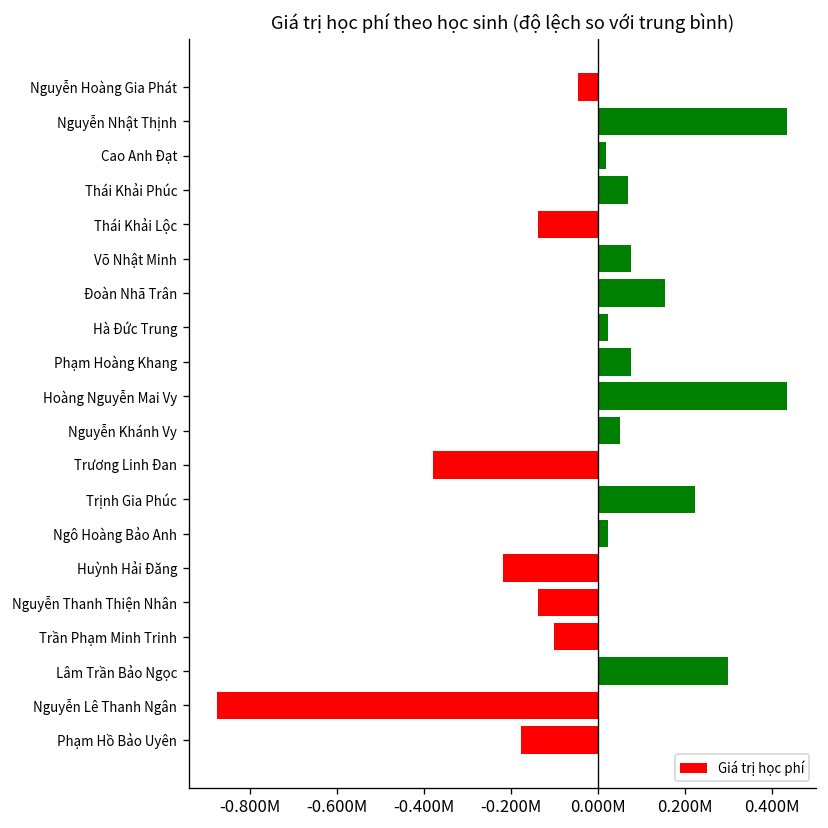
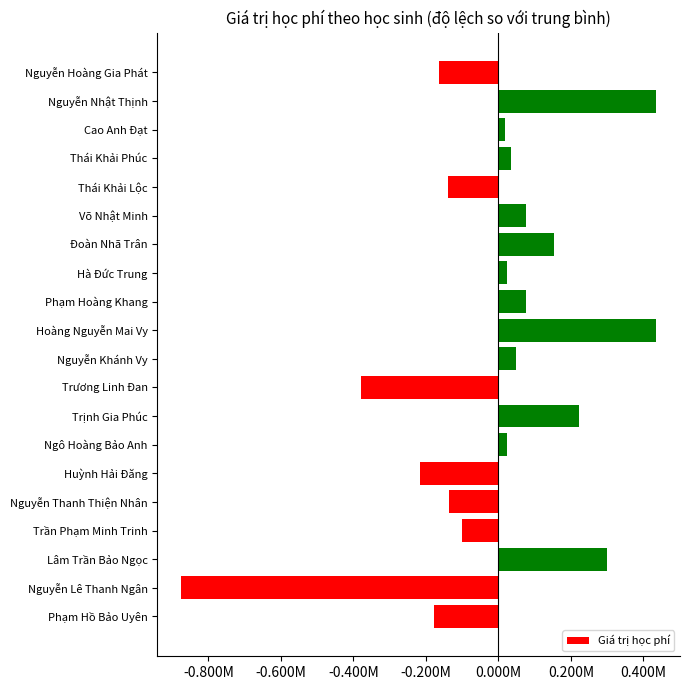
Nguyễn Hoàng Gia Phát: -50000 -> -160000
Thái Khải Phúc: 70000 -> 40000
